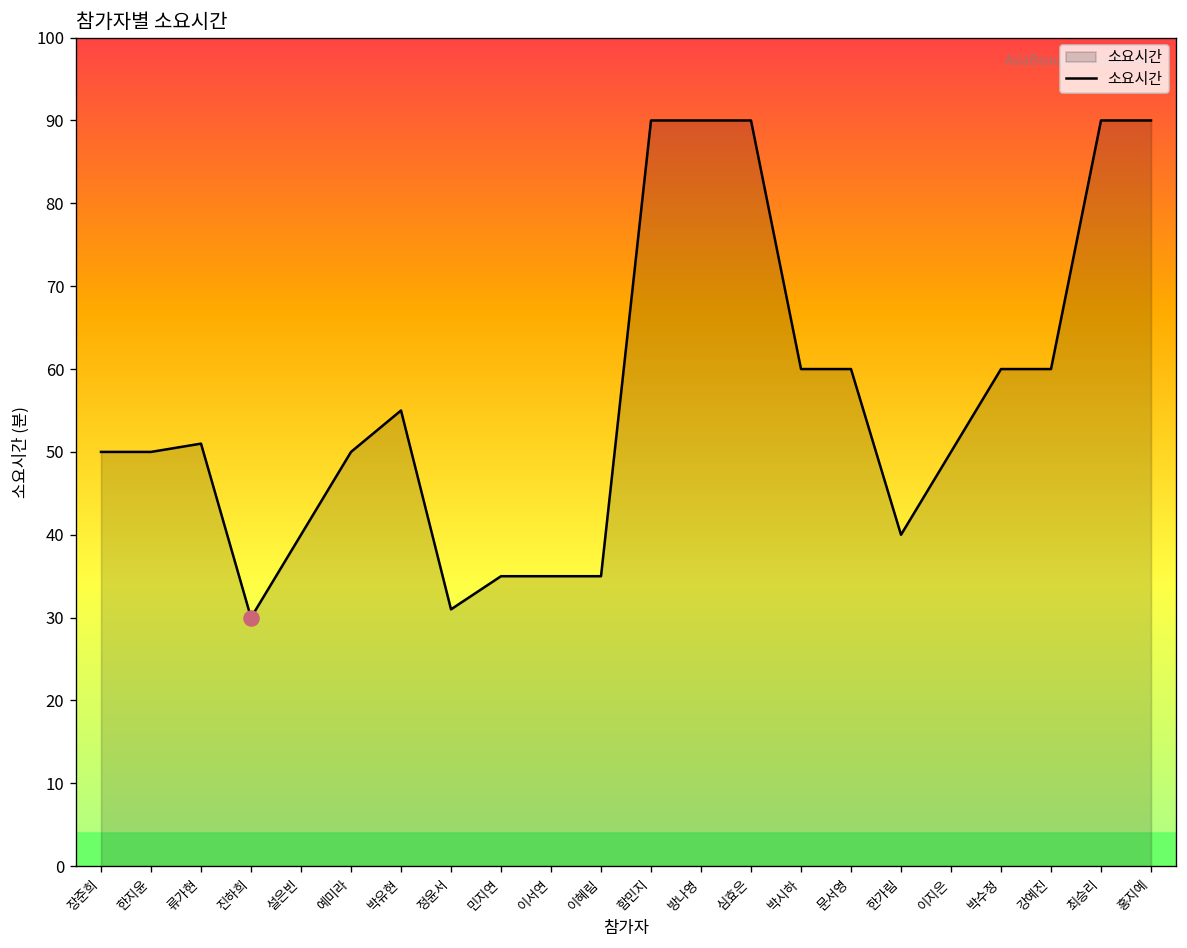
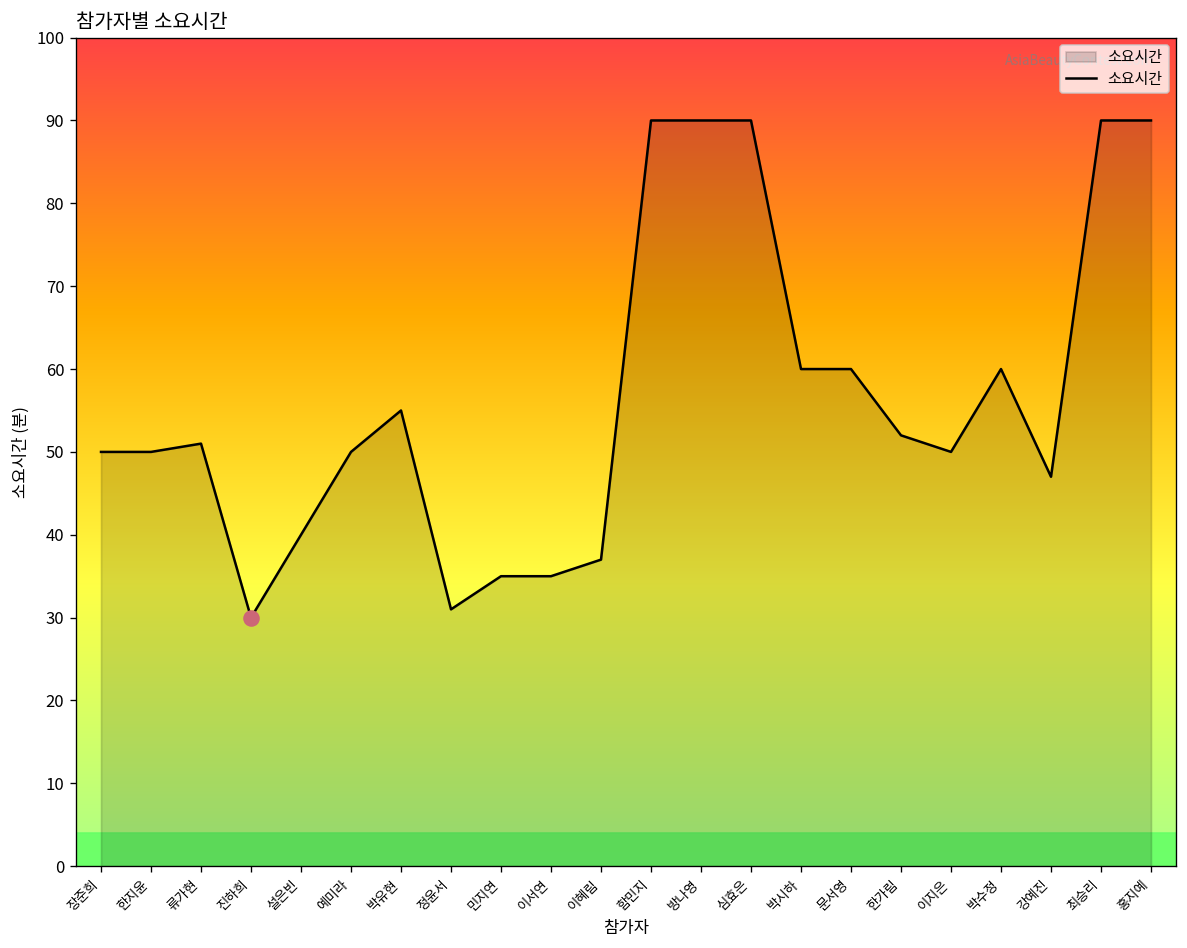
소요시간, 이혜림: 35 -> 37
소요시간, 한가림: 40 -> 52
소요시간, 강예진: 60 -> 47
